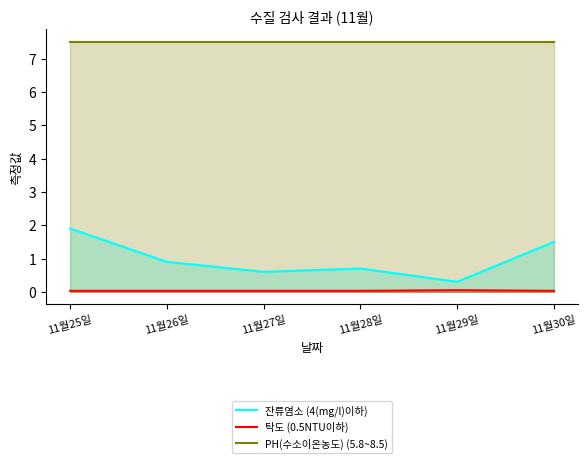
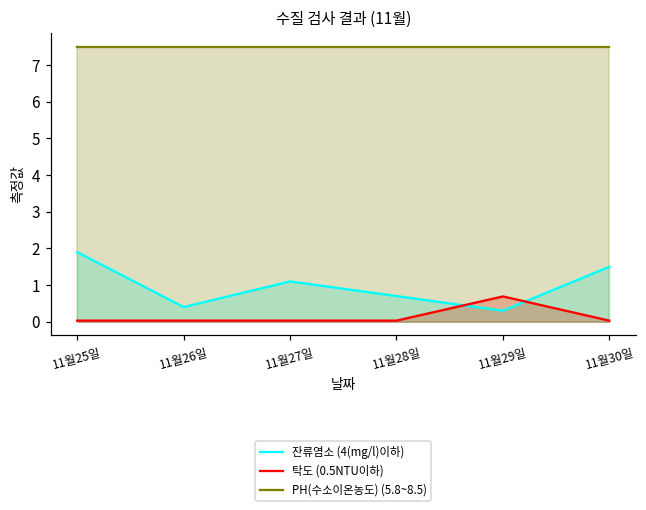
잔류염소 (4(mg/l)이하), 11월26일: 0.9 -> 0.4
잔류염소 (4(mg/l)이하), 11월27일: 0.6 -> 1.1
탁도 (0.5NTU이하), 11월29일: 0.1 -> 0.7
